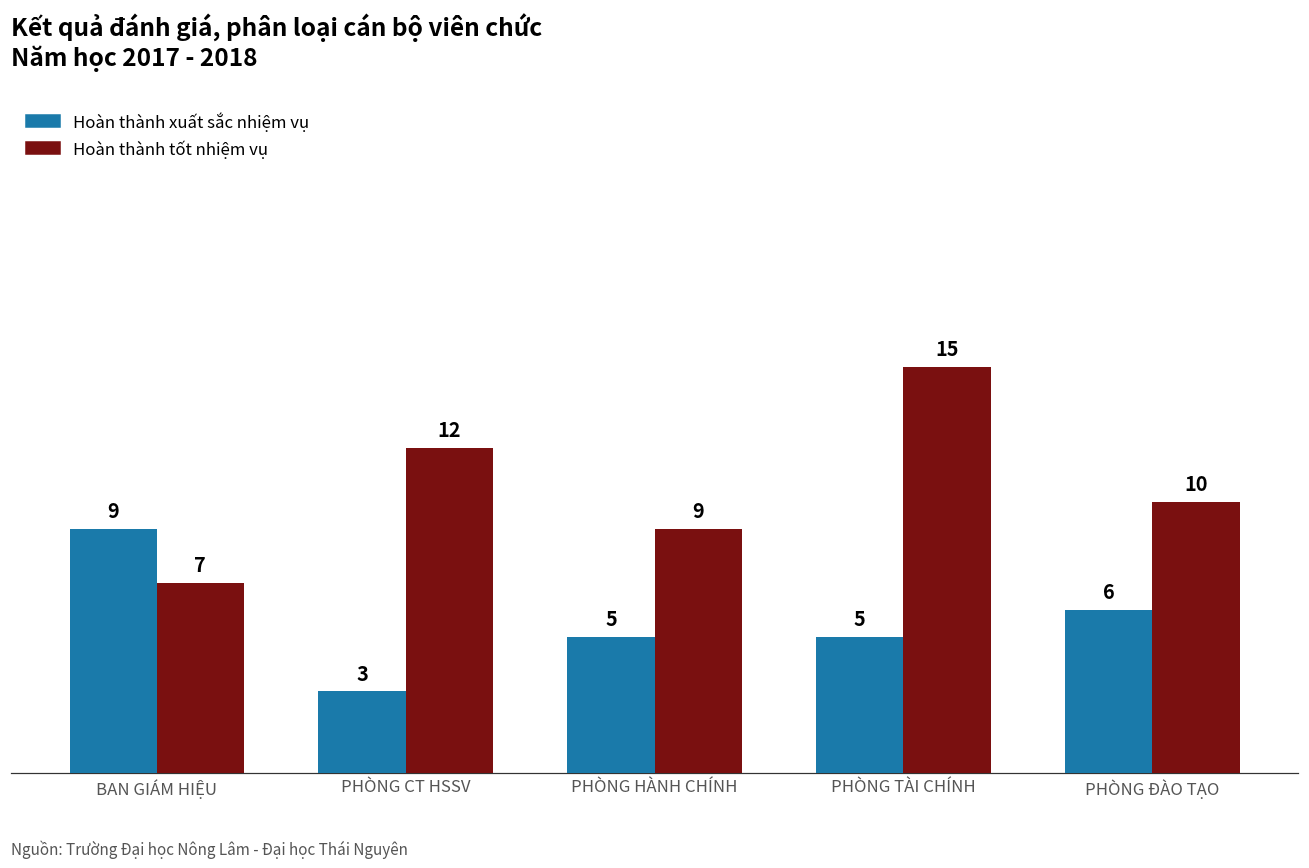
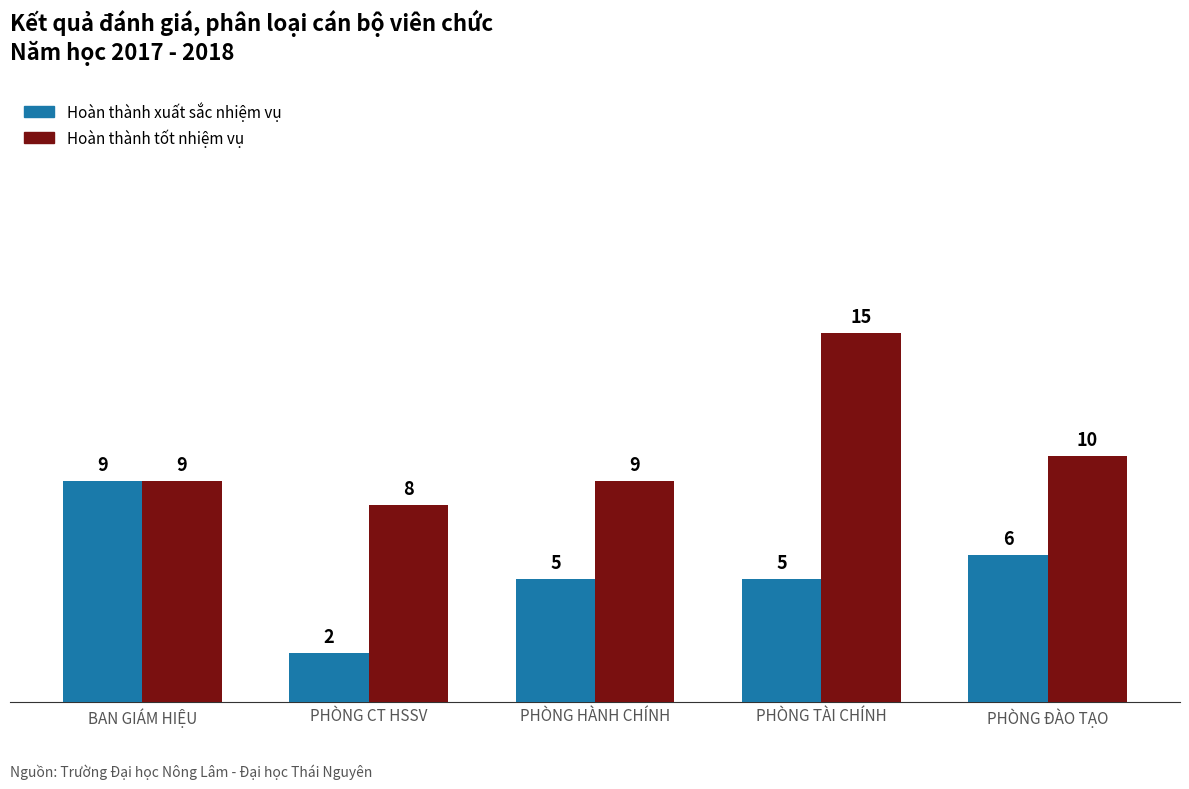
Hoàn thành tốt nhiệm vụ, BAN GIÁM HIỆU: 7 -> 9
Hoàn thành xuất sắc nhiệm vụ, PHÒNG CT HSSV: 3 -> 2
Hoàn thành tốt nhiệm vụ, PHÒNG CT HSSV: 12 -> 8
